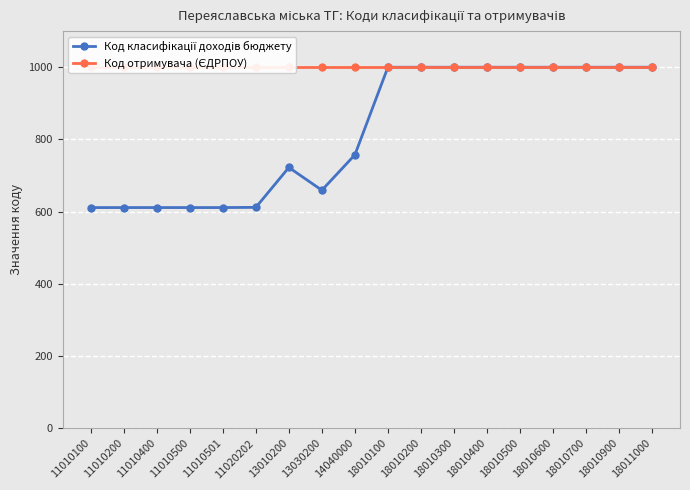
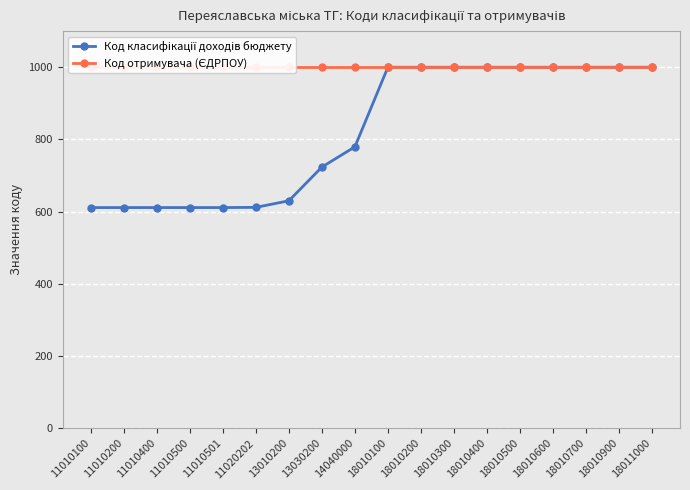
Код класифікації доходів бюджету, 13010200: 720 -> 630
Код класифікації доходів бюджету, 13030200: 660 -> 720
Код класифікації доходів бюджету, 14040000: 760 -> 780
